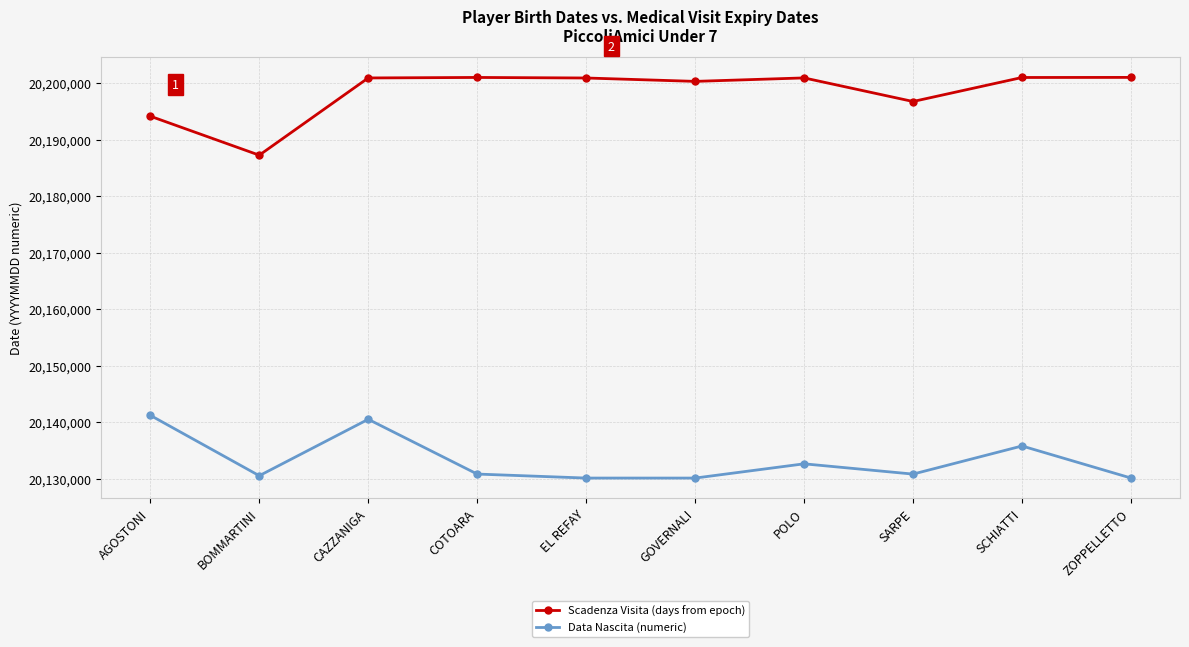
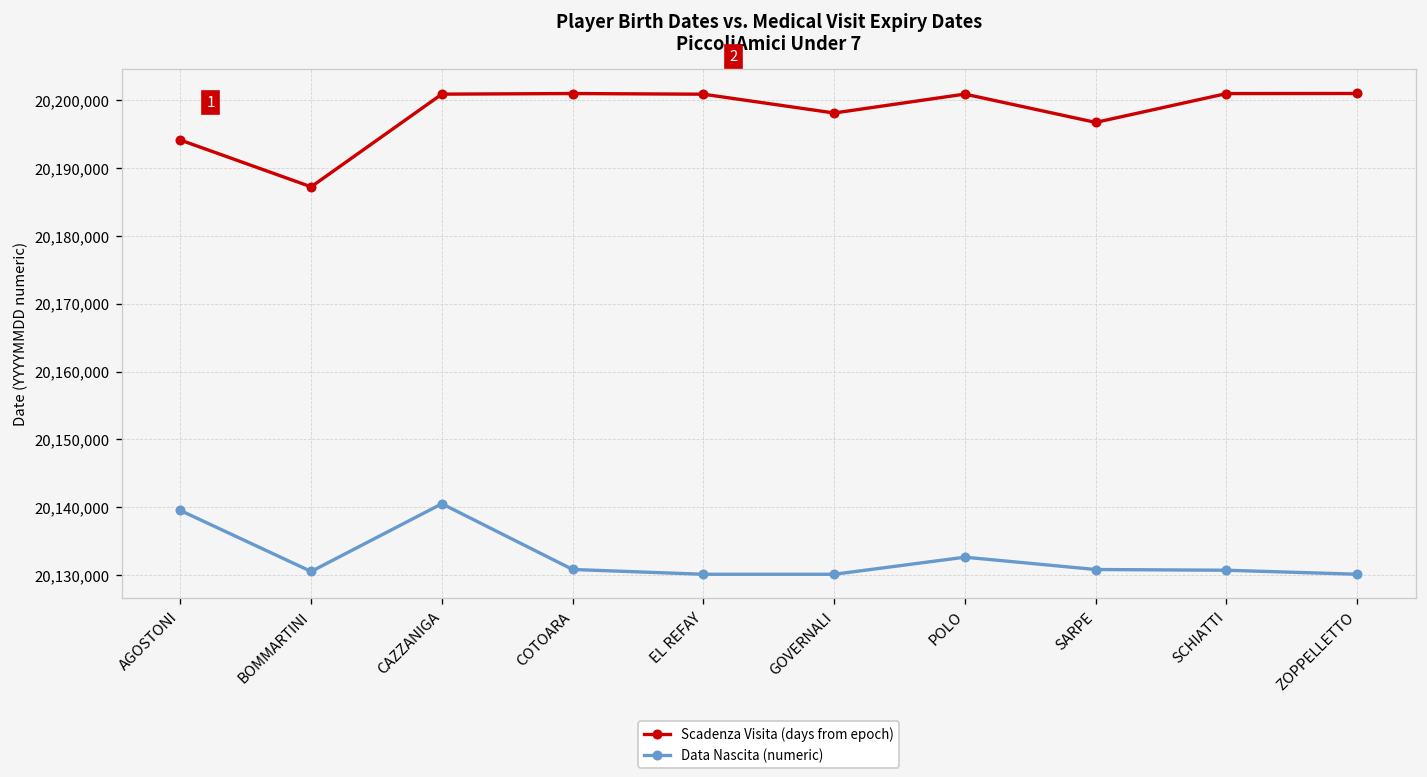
Data Nascita (numeric), AGOSTONI: 20,141,000 -> 20,140,000
Scadenza Visita (days from epoch), GOVERNALI: 20,200,000 -> 20,198,000
Data Nascita (numeric), SCHIATTI: 20,136,000 -> 20,131,000
